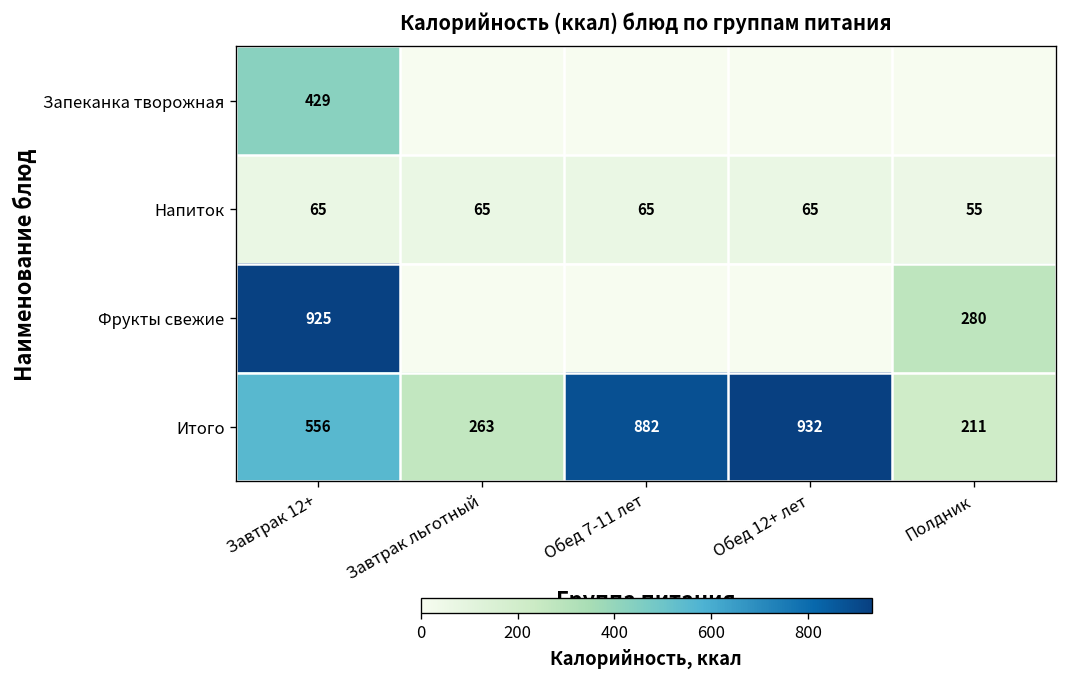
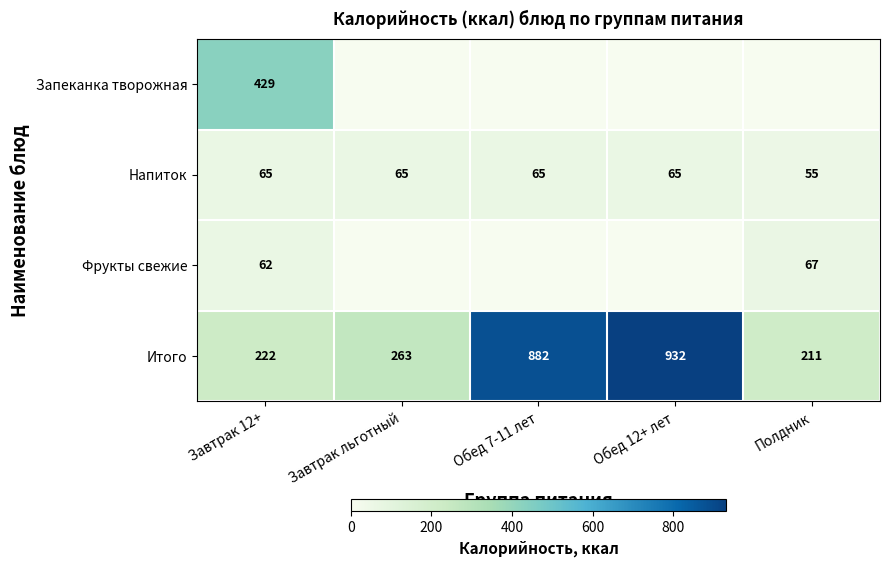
Фрукты свежие, Завтрак 12+: 925 -> 62
Фрукты свежие, Полдник: 280 -> 67
Итого, Завтрак 12+: 556 -> 222
